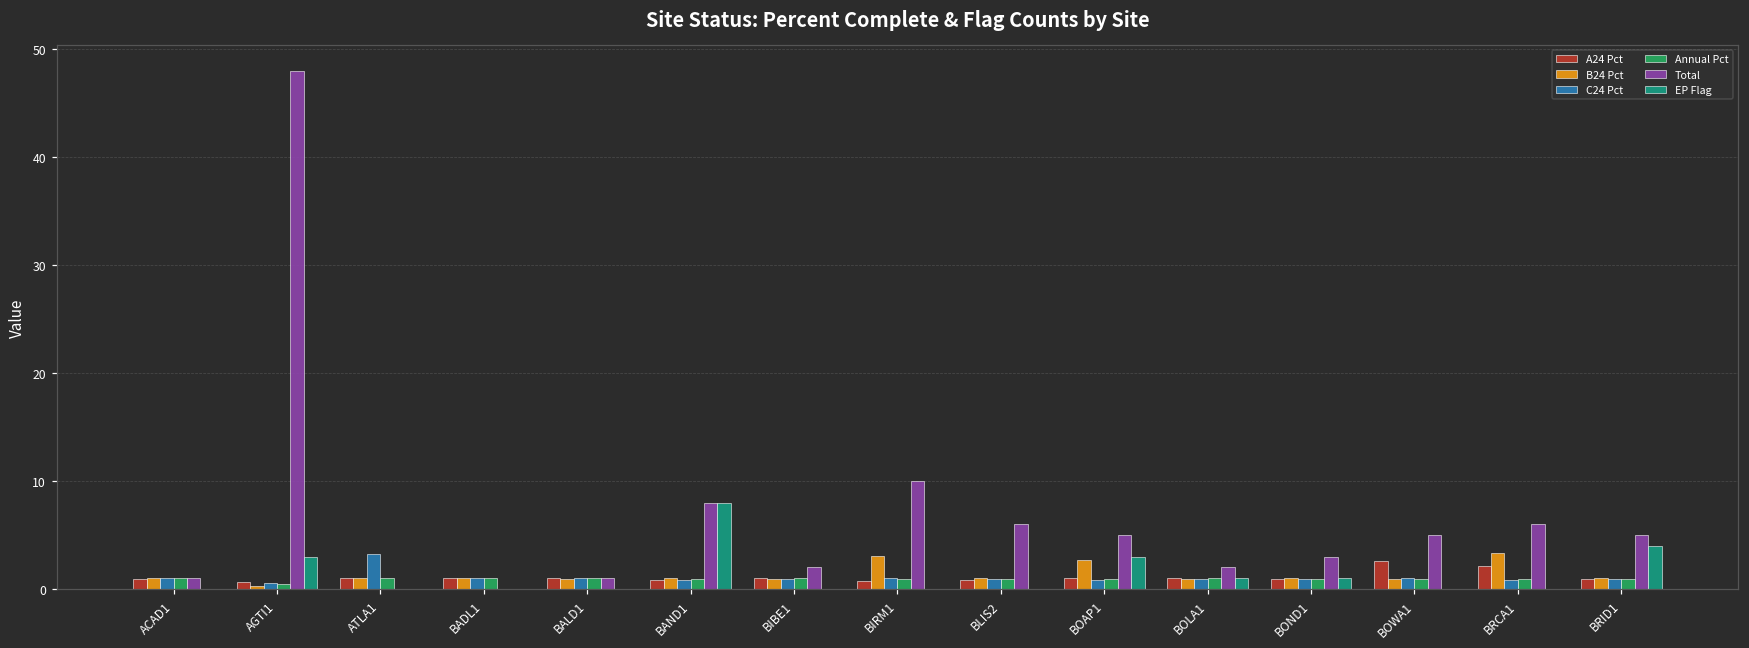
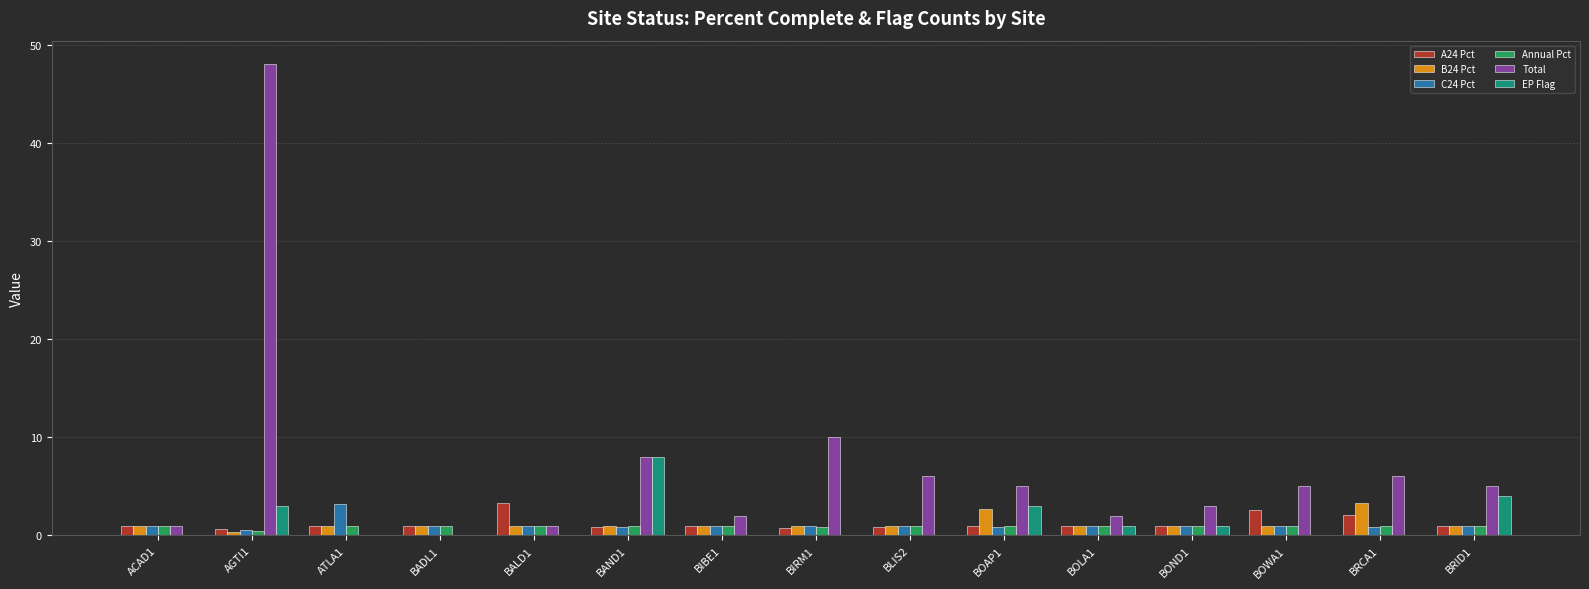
A24 Pct, BALD1: 1 -> 3
B24 Pct, BIRM1: 3 -> 1
